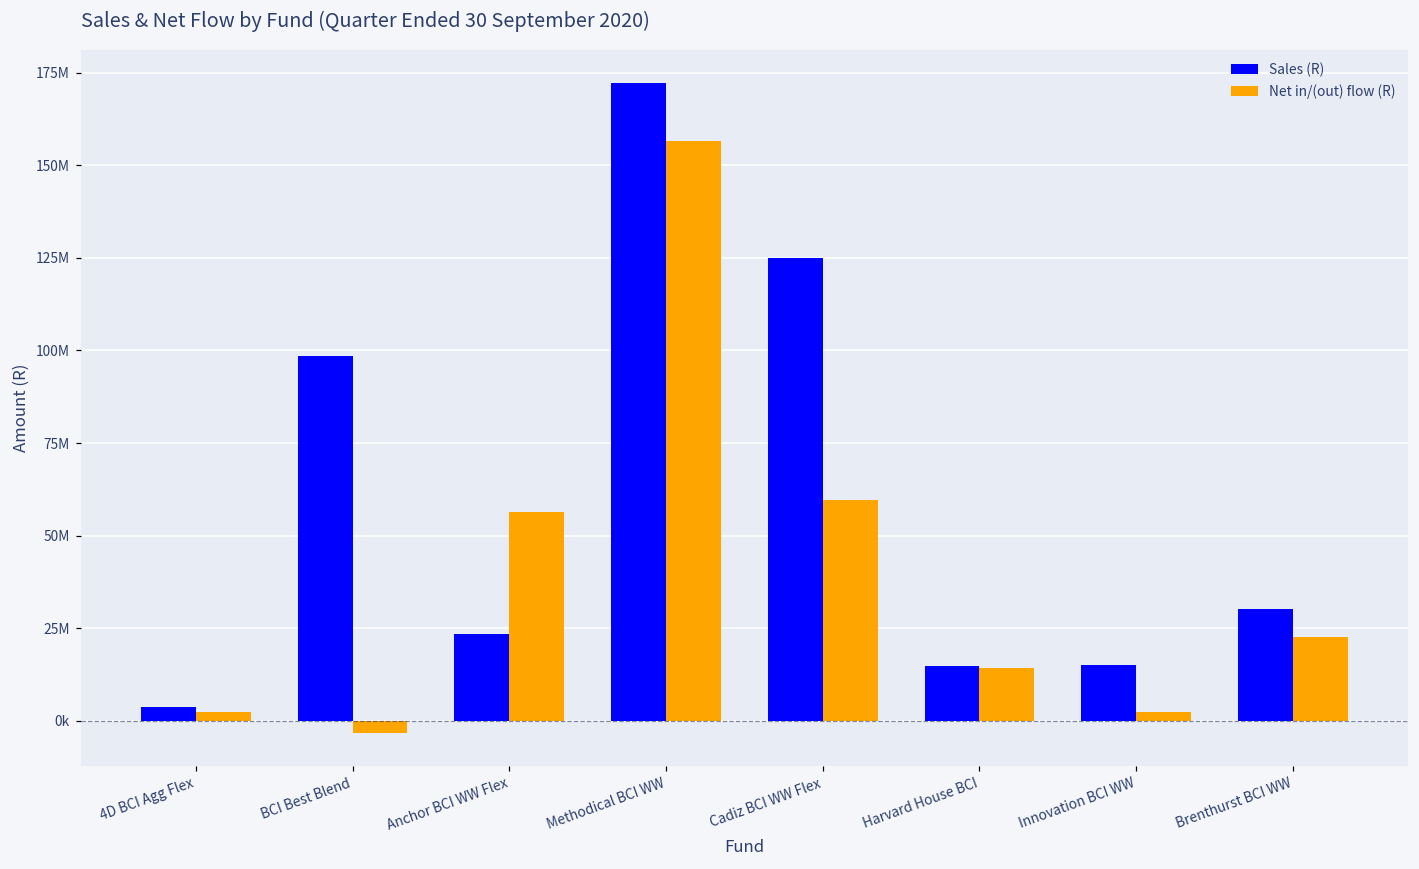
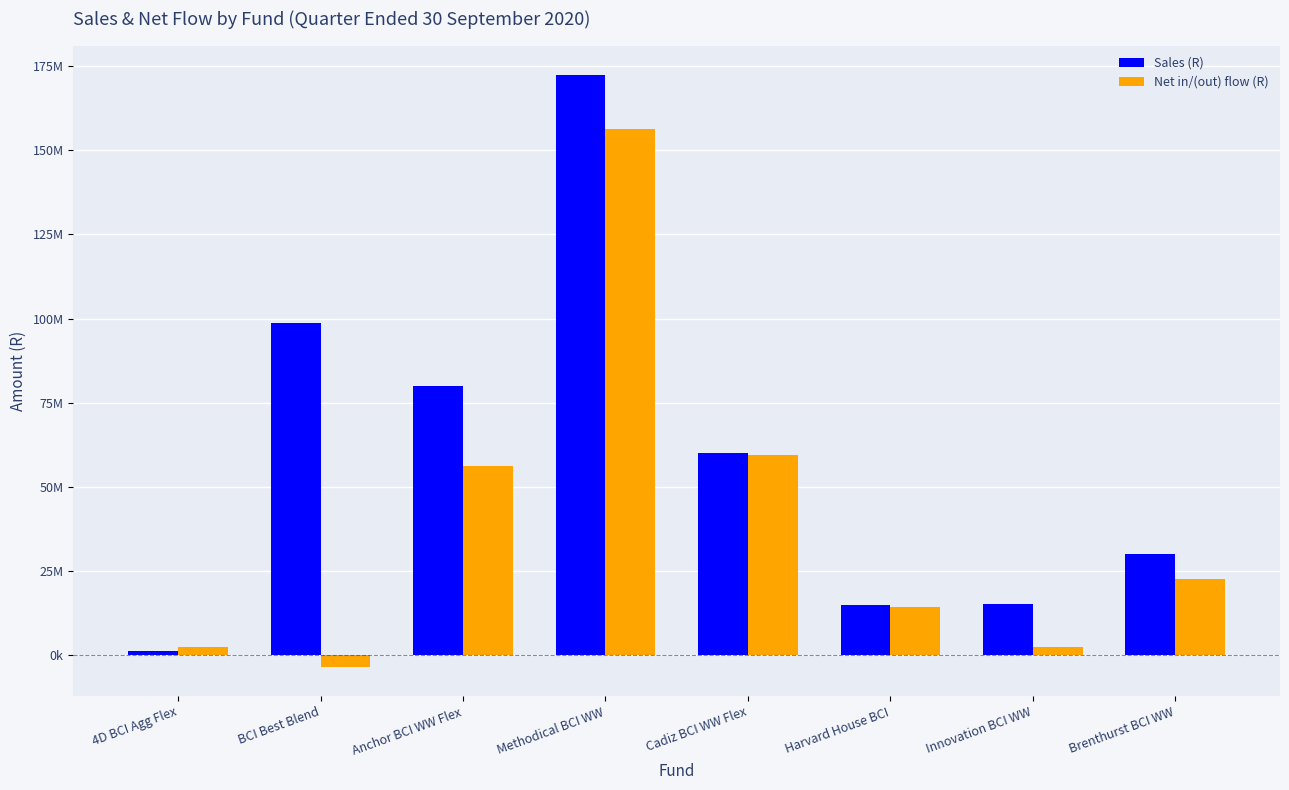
Sales (R), 4D BCI Agg Flex: 4000000 -> 1000000
Sales (R), Anchor BCI WW Flex: 23000000 -> 80000000
Sales (R), Cadiz BCI WW Flex: 125000000 -> 60000000
